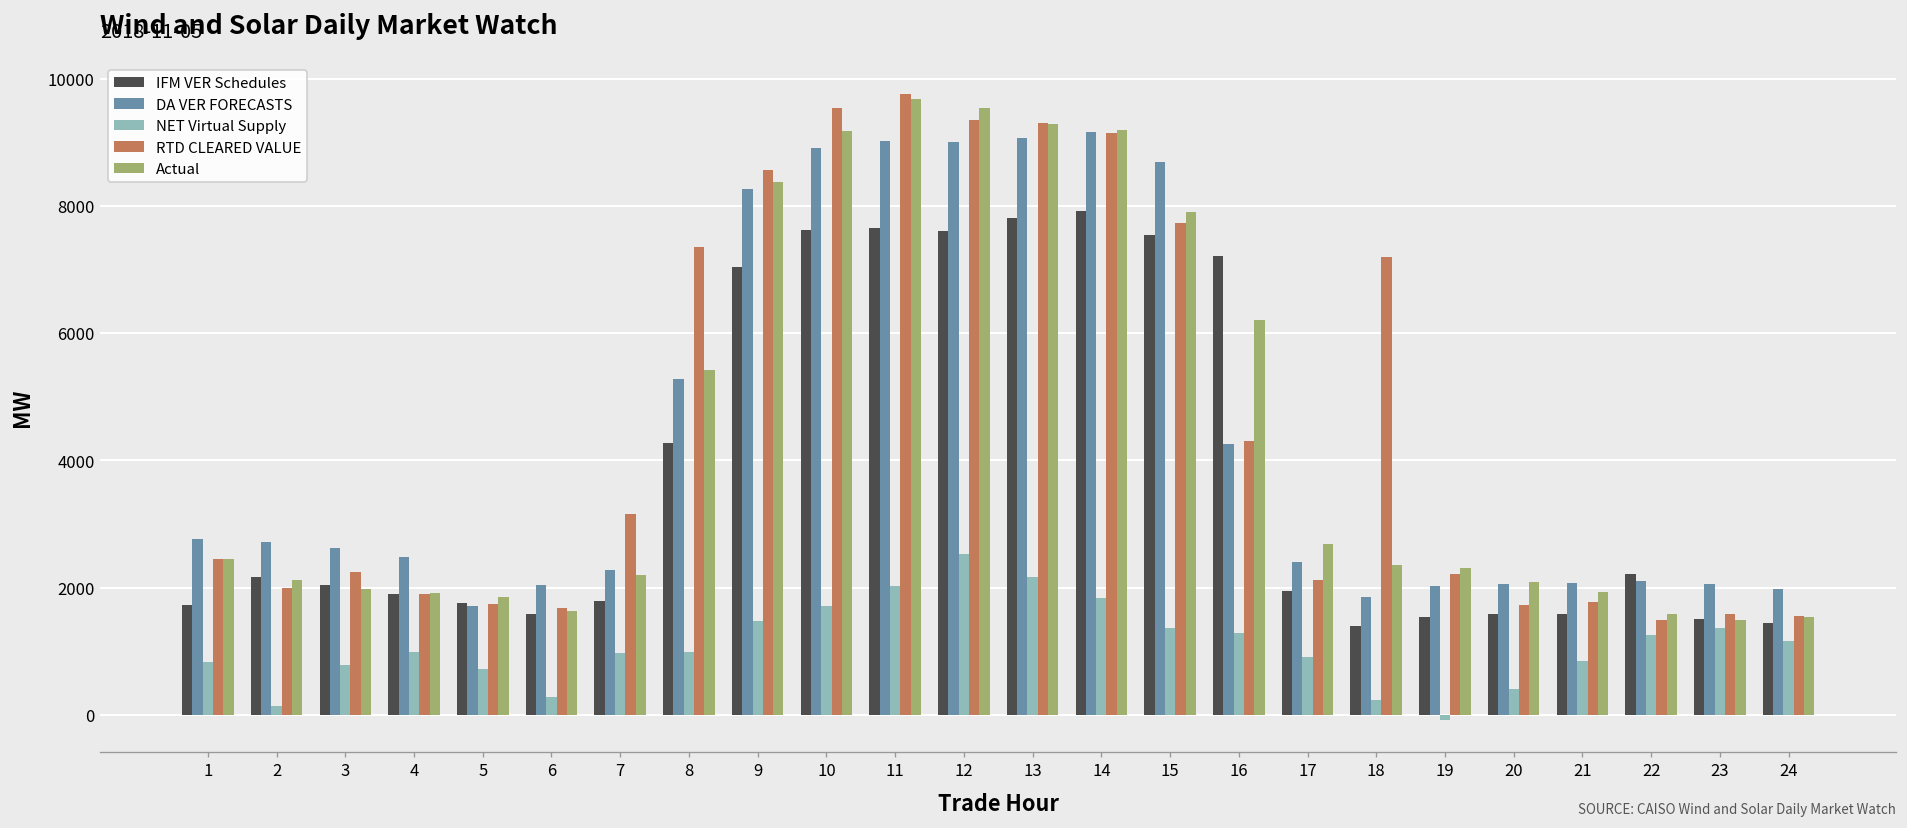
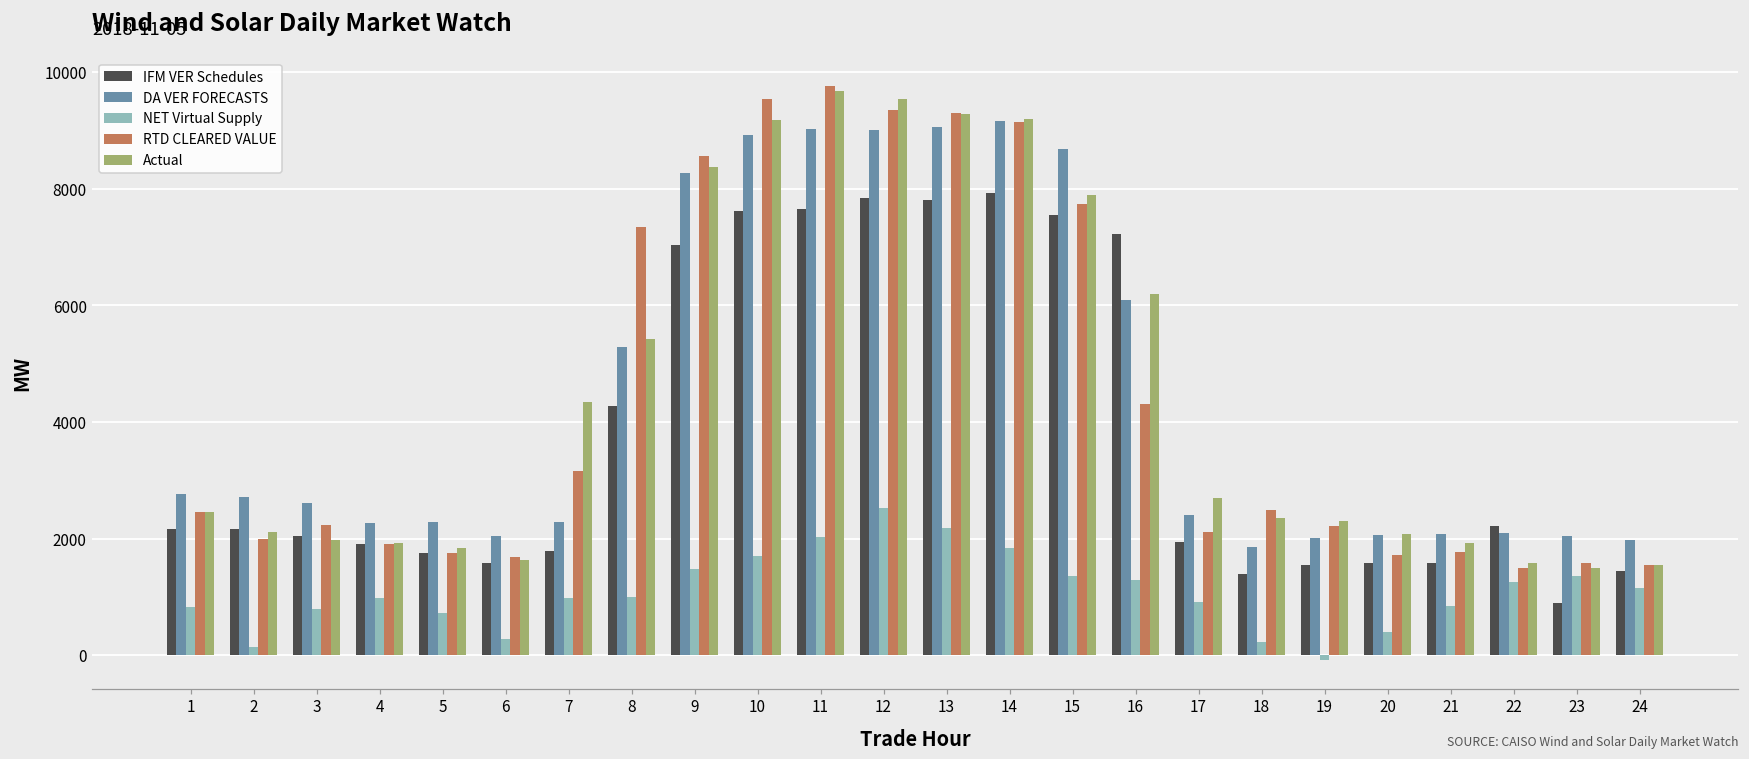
IFM VER Schedules, 1: 1700 -> 2200
DA VER FORECASTS, 4: 2500 -> 2300
DA VER FORECASTS, 5: 1700 -> 2300
Actual, 7: 2200 -> 4300
IFM VER Schedules, 12: 7600 -> 7800
DA VER FORECASTS, 16: 4300 -> 6100
RTD CLEARED VALUE, 18: 7200 -> 2500
IFM VER Schedules, 23: 1500 -> 900
